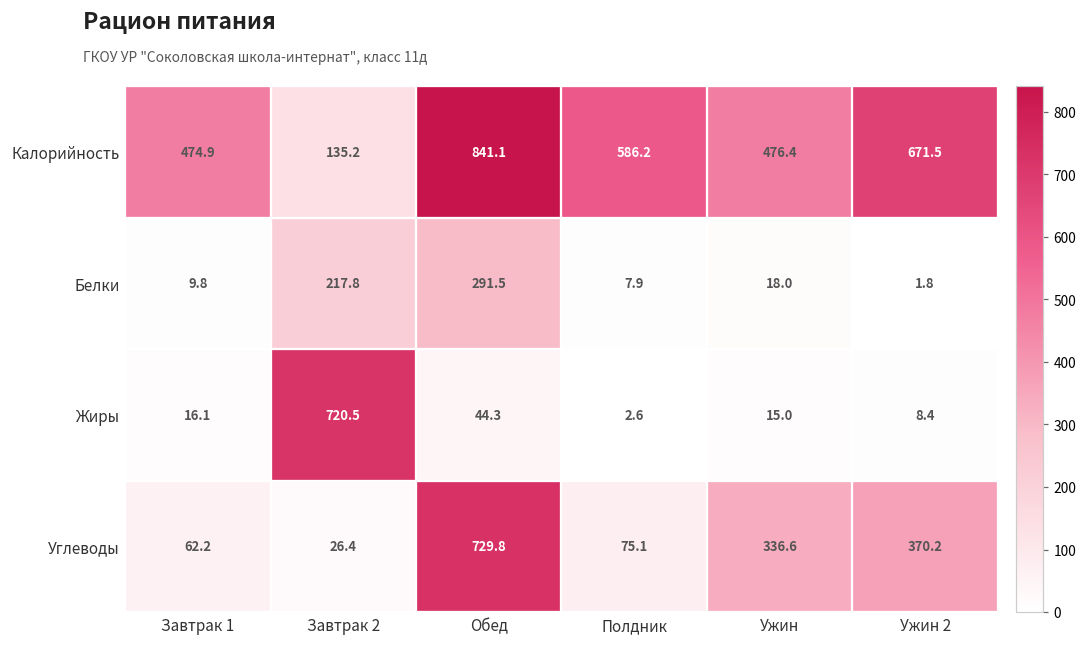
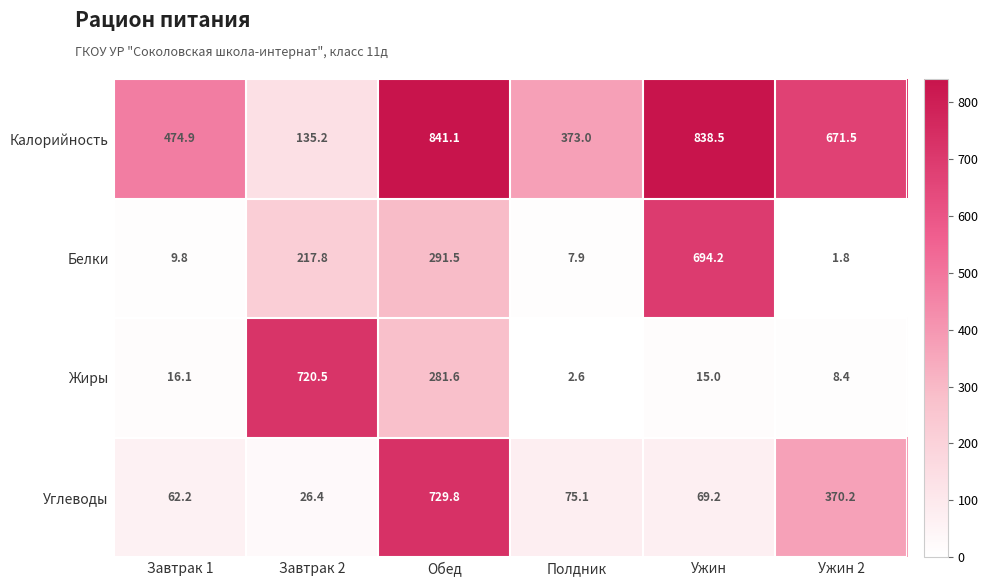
Калорийность, Полдник: 586.2 -> 373.0
Калорийность, Ужин: 476.4 -> 838.5
Белки, Ужин: 18.0 -> 694.2
Жиры, Обед: 44.3 -> 281.6
Углеводы, Ужин: 336.6 -> 69.2
